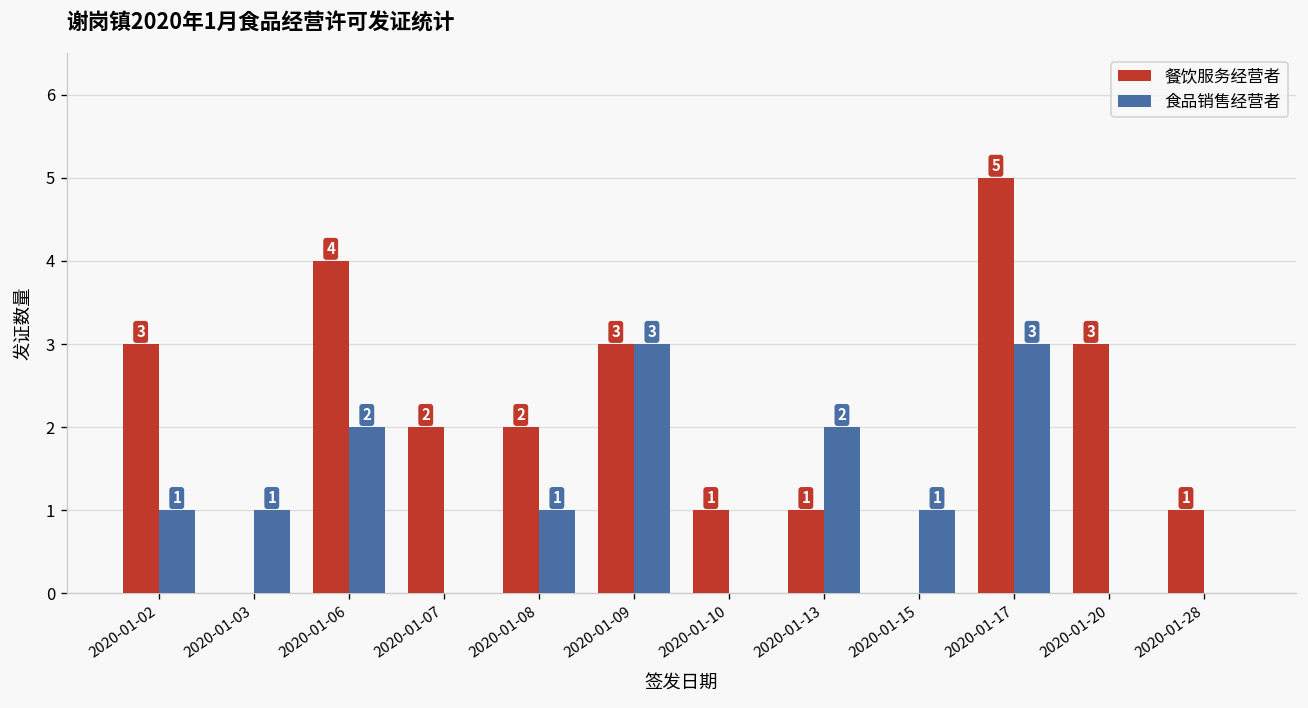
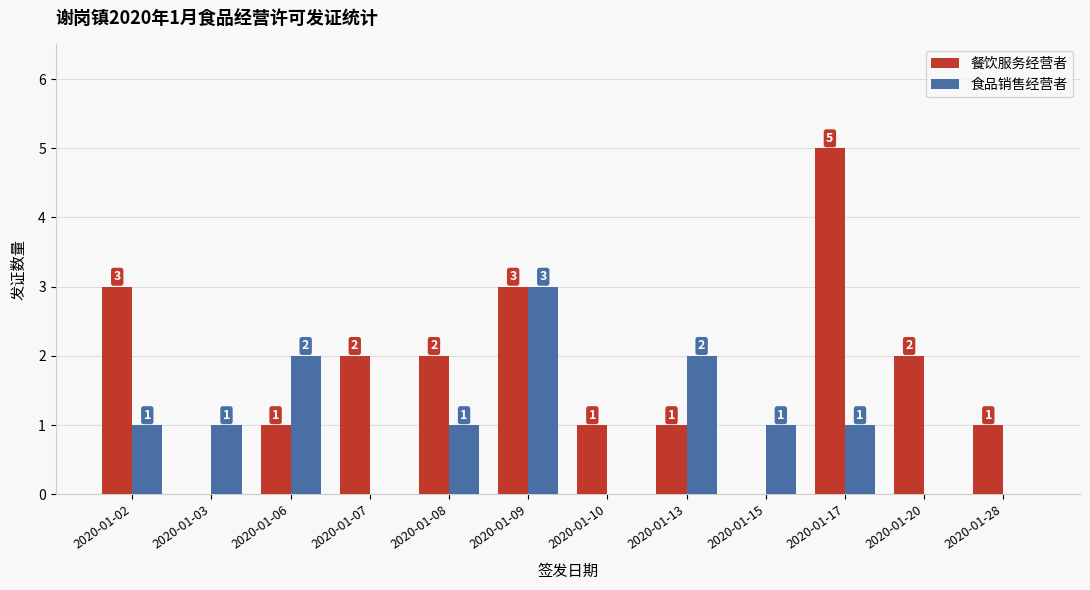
餐饮服务经营者, 2020-01-06: 4 -> 1
食品销售经营者, 2020-01-17: 3 -> 1
餐饮服务经营者, 2020-01-20: 3 -> 2
